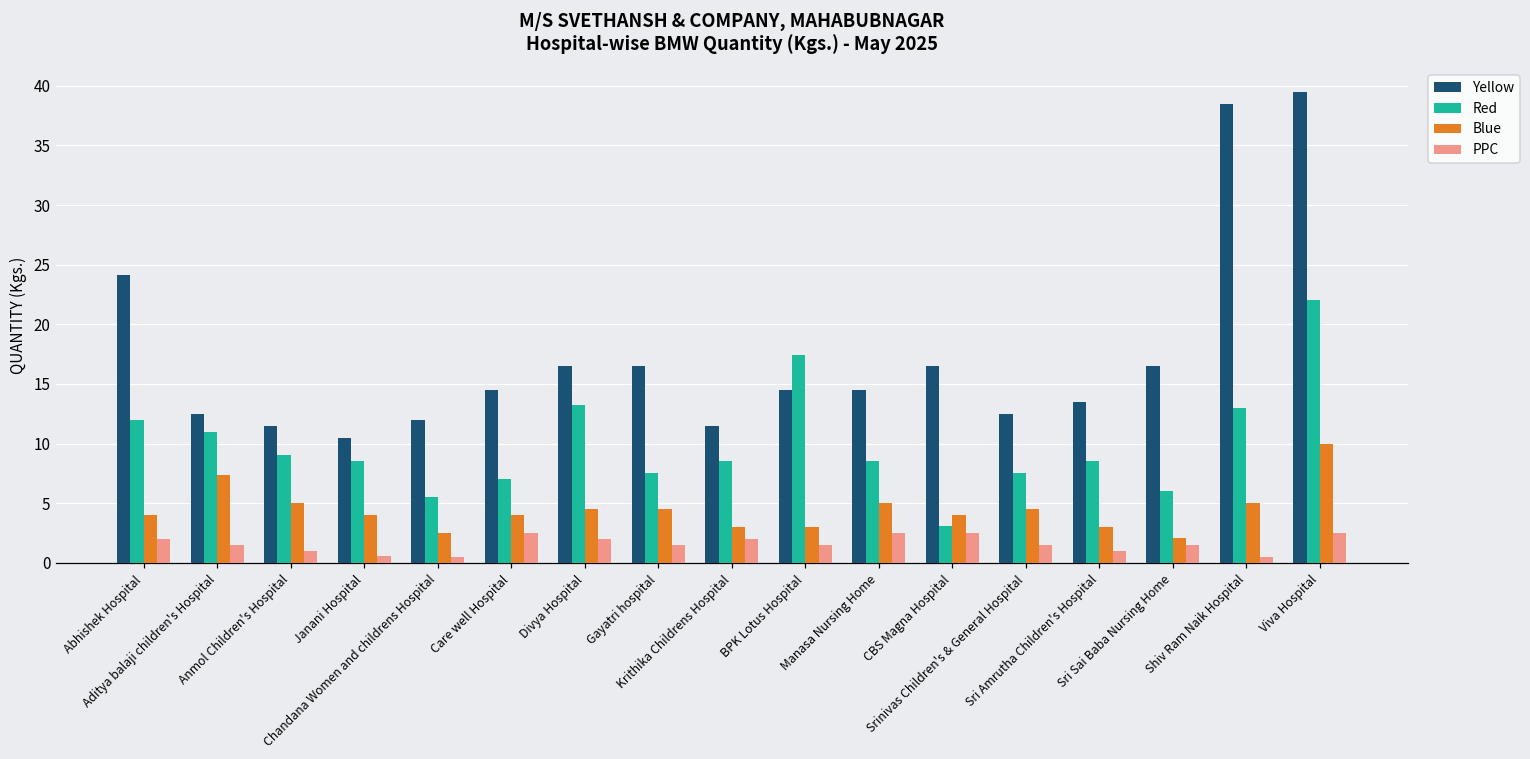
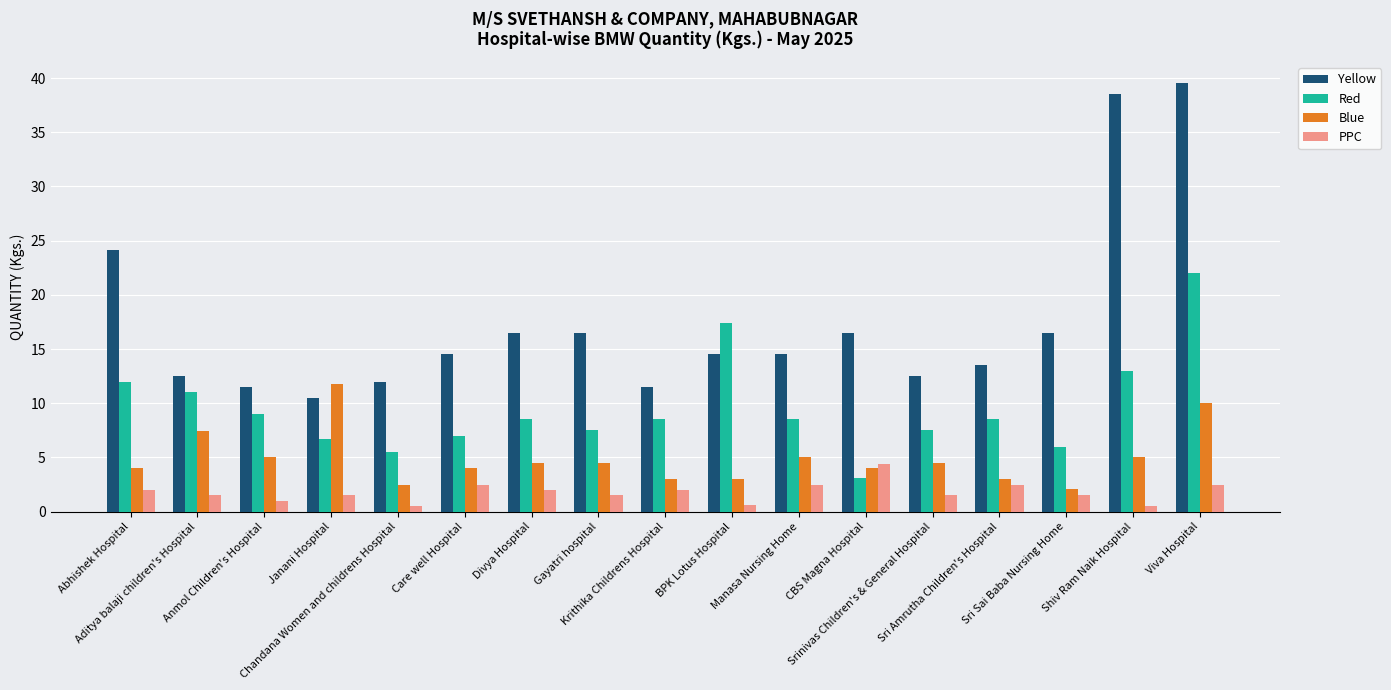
Red, Janani Hospital: 8.5 -> 6.7
Blue, Janani Hospital: 4.0 -> 11.8
PPC, Janani Hospital: 0.6 -> 1.5
Red, Divya Hospital: 13.2 -> 8.5
PPC, BPK Lotus Hospital: 1.5 -> 0.6
PPC, CBS Magna Hospital: 2.5 -> 4.4
PPC, Sri Amrutha Children's Hospital: 1.0 -> 2.5
